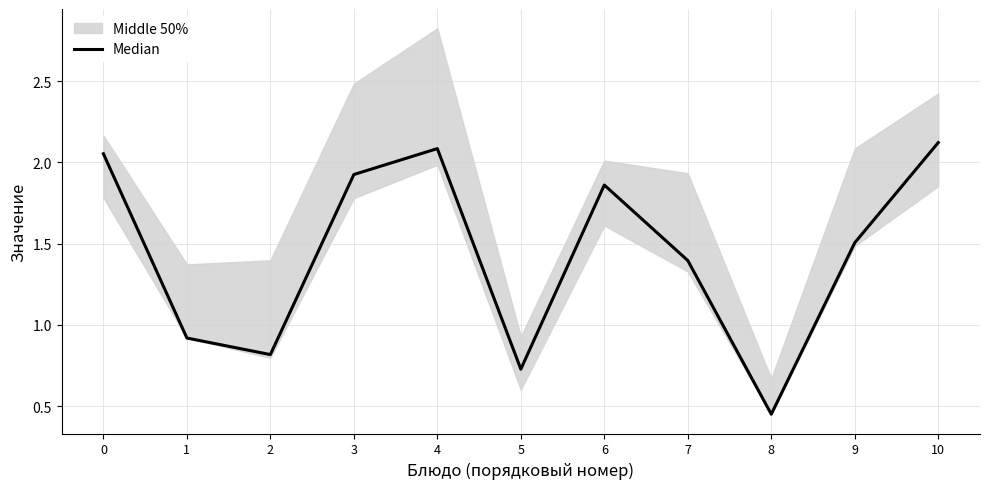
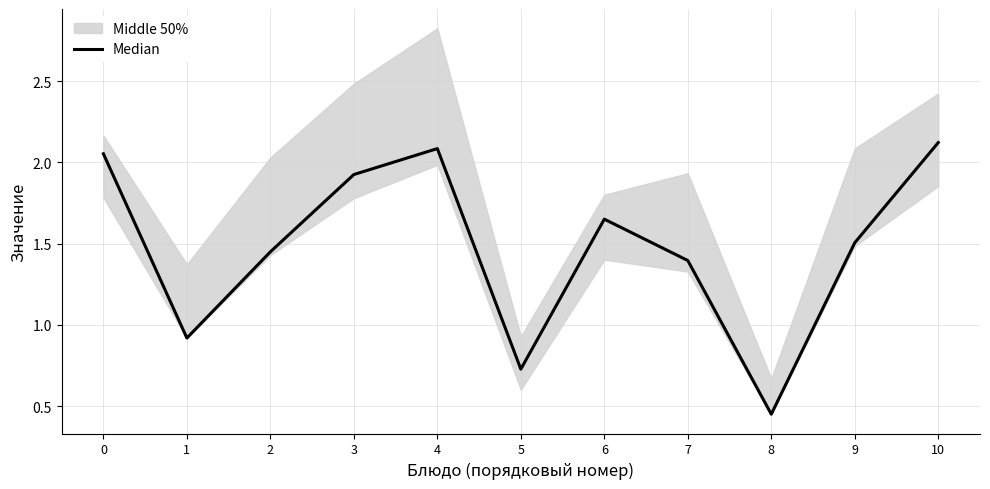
Median, 2: 0.82 -> 1.45
Median, 6: 1.86 -> 1.65
